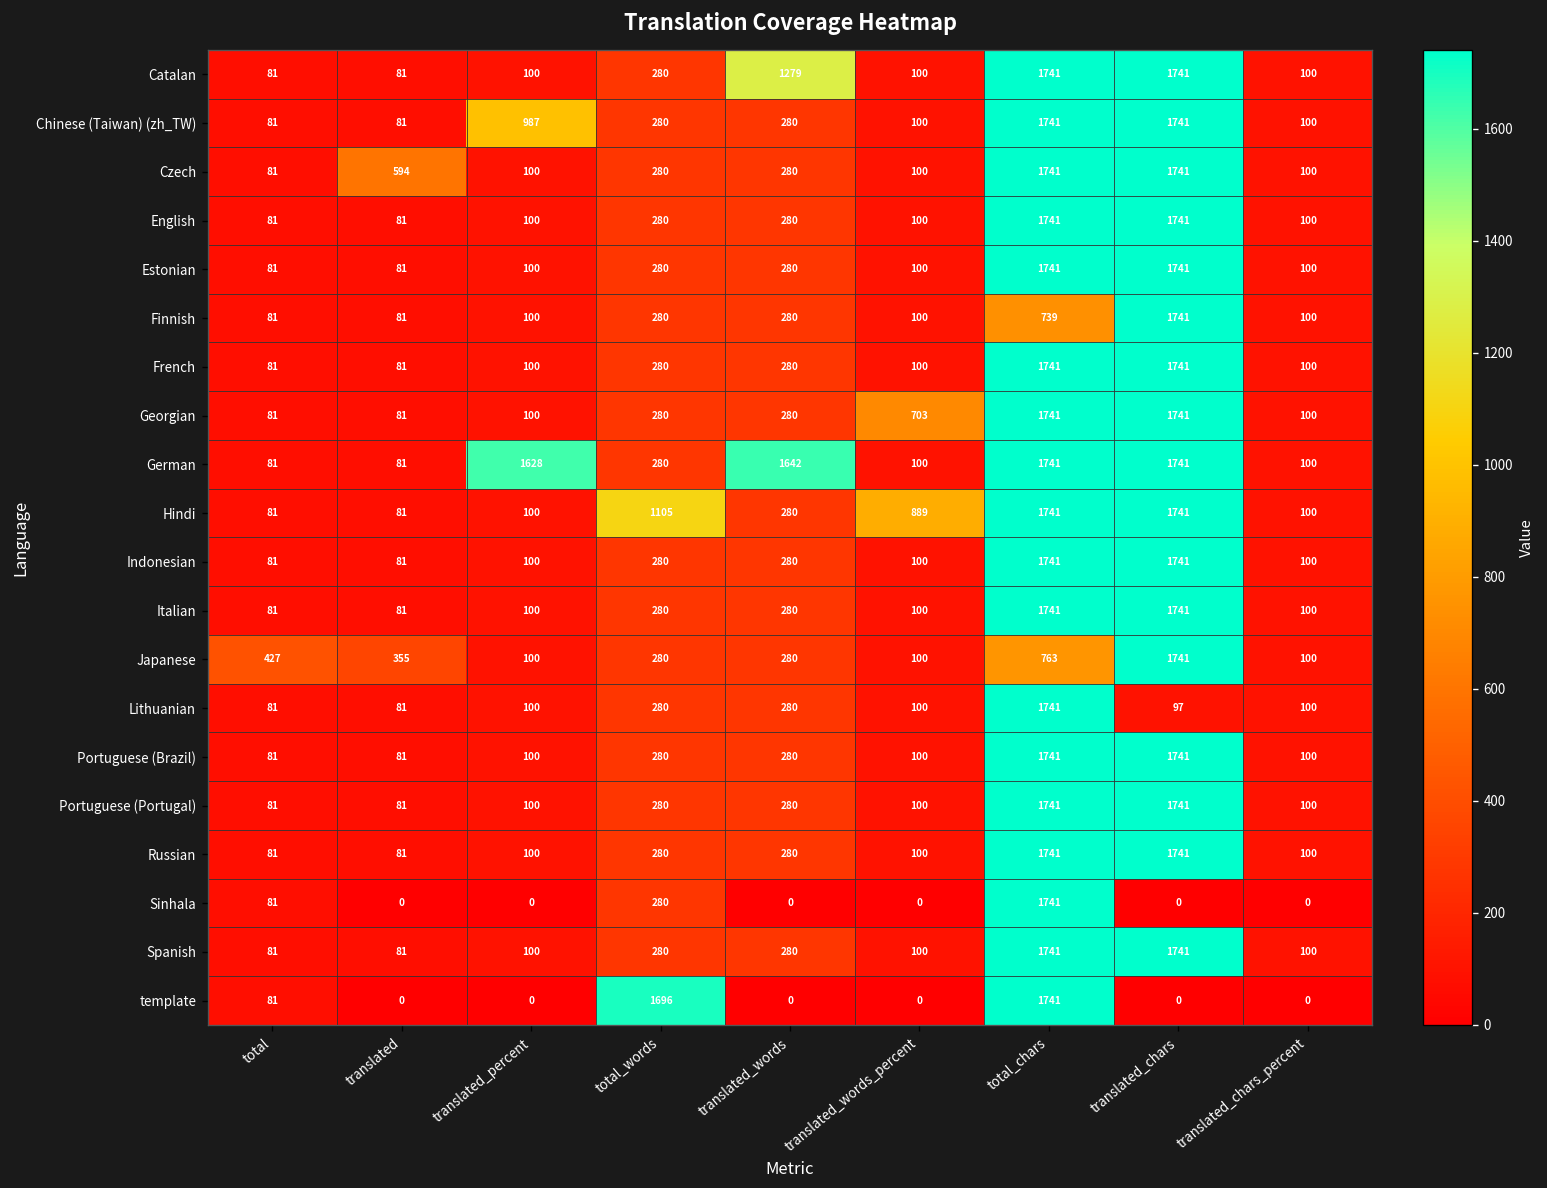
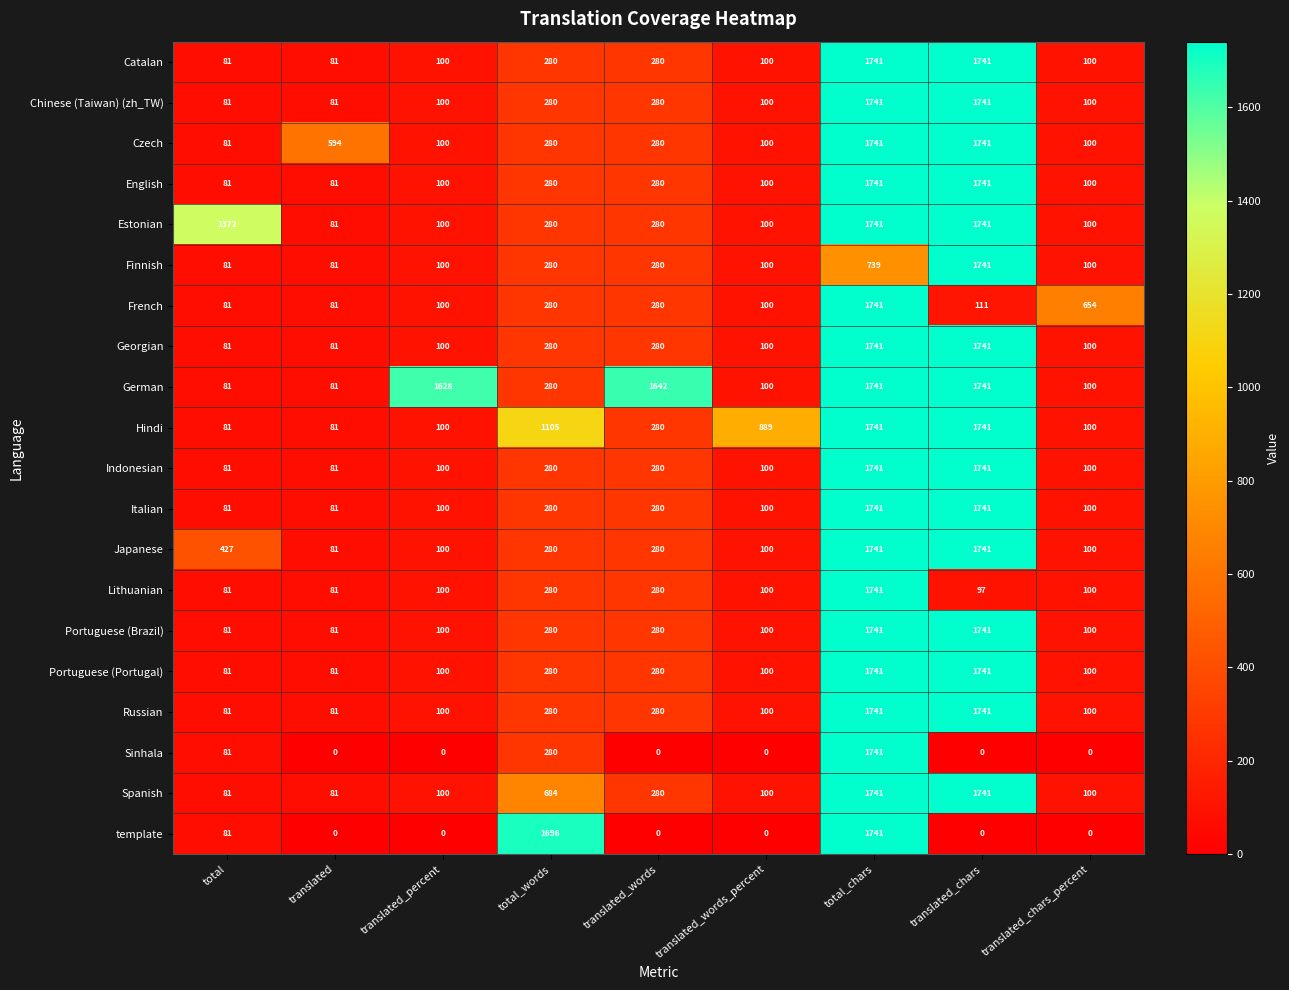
Catalan, translated_words: 1279 -> 280
Chinese (Taiwan) (zh_TW), translated_percent: 987 -> 100
Estonian, total: 81 -> 1372
French, translated_chars: 1741 -> 111
French, translated_chars_percent: 100 -> 654
Georgian, translated_words_percent: 703 -> 100
Japanese, translated: 355 -> 81
Japanese, total_chars: 763 -> 1741
Spanish, total_words: 280 -> 684
